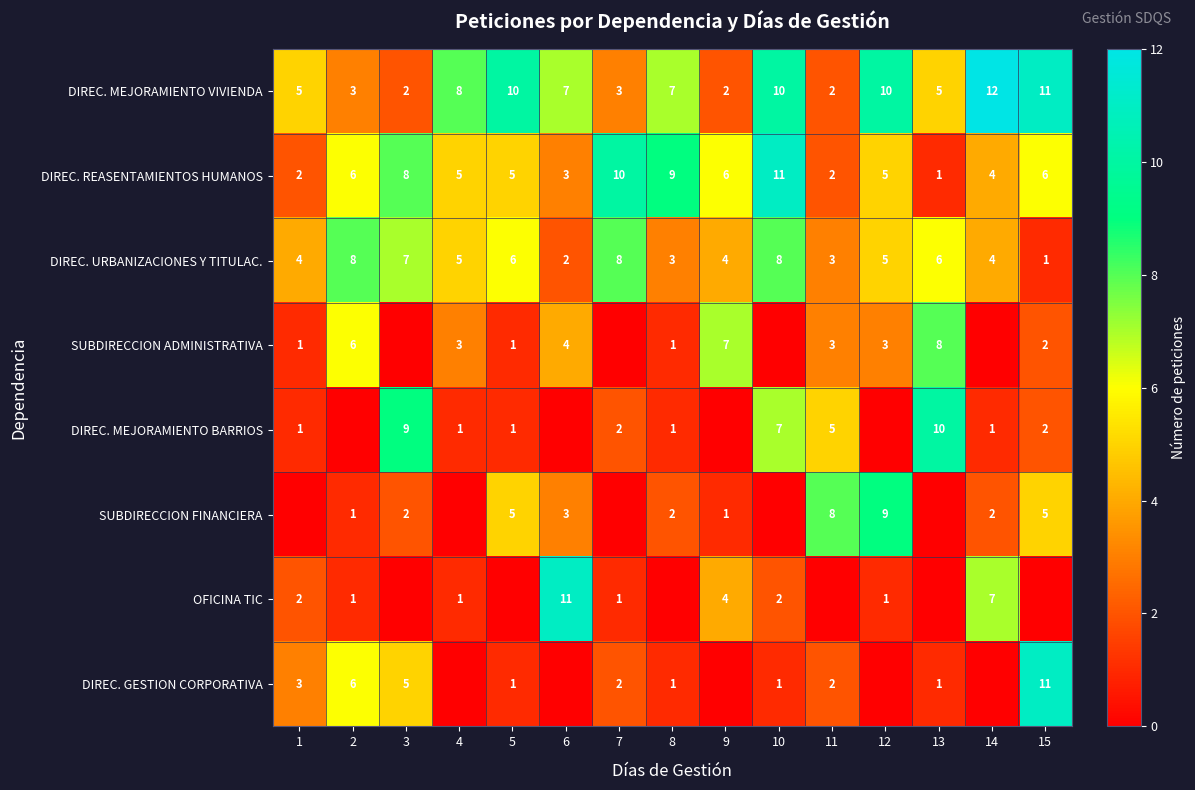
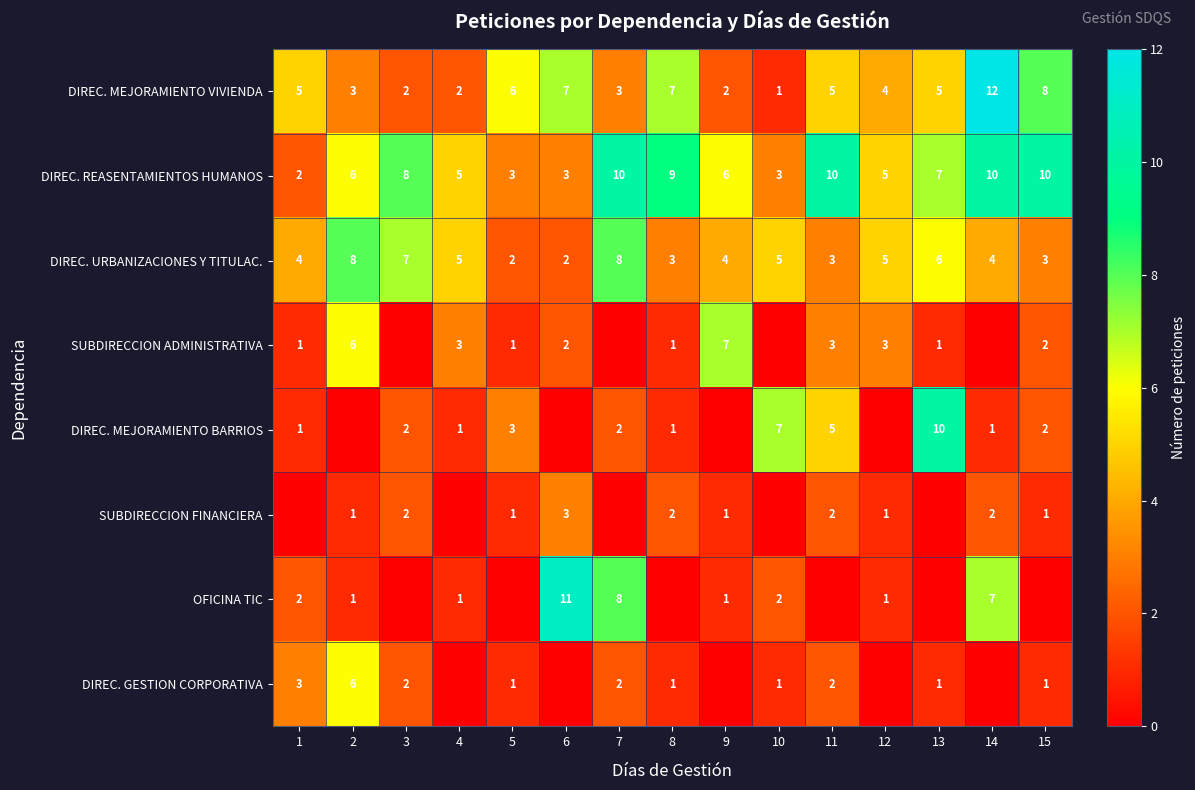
DIREC. MEJORAMIENTO VIVIENDA, 4: 8 -> 2
DIREC. MEJORAMIENTO VIVIENDA, 5: 10 -> 6
DIREC. MEJORAMIENTO VIVIENDA, 10: 10 -> 1
DIREC. MEJORAMIENTO VIVIENDA, 11: 2 -> 5
DIREC. MEJORAMIENTO VIVIENDA, 12: 10 -> 4
DIREC. MEJORAMIENTO VIVIENDA, 15: 11 -> 8
DIREC. REASENTAMIENTOS HUMANOS, 5: 5 -> 3
DIREC. REASENTAMIENTOS HUMANOS, 10: 11 -> 3
DIREC. REASENTAMIENTOS HUMANOS, 11: 2 -> 10
DIREC. REASENTAMIENTOS HUMANOS, 13: 1 -> 7
DIREC. REASENTAMIENTOS HUMANOS, 14: 4 -> 10
DIREC. REASENTAMIENTOS HUMANOS, 15: 6 -> 10
DIREC. URBANIZACIONES Y TITULAC., 5: 6 -> 2
DIREC. URBANIZACIONES Y TITULAC., 10: 8 -> 5
DIREC. URBANIZACIONES Y TITULAC., 15: 1 -> 3
SUBDIRECCION ADMINISTRATIVA, 6: 4 -> 2
SUBDIRECCION ADMINISTRATIVA, 13: 8 -> 1
DIREC. MEJORAMIENTO BARRIOS, 3: 9 -> 2
DIREC. MEJORAMIENTO BARRIOS, 5: 1 -> 3
SUBDIRECCION FINANCIERA, 5: 5 -> 1
SUBDIRECCION FINANCIERA, 11: 8 -> 2
SUBDIRECCION FINANCIERA, 12: 9 -> 1
SUBDIRECCION FINANCIERA, 15: 5 -> 1
OFICINA TIC, 7: 1 -> 8
OFICINA TIC, 9: 4 -> 1
DIREC. GESTION CORPORATIVA, 3: 5 -> 2
DIREC. GESTION CORPORATIVA, 15: 11 -> 1
